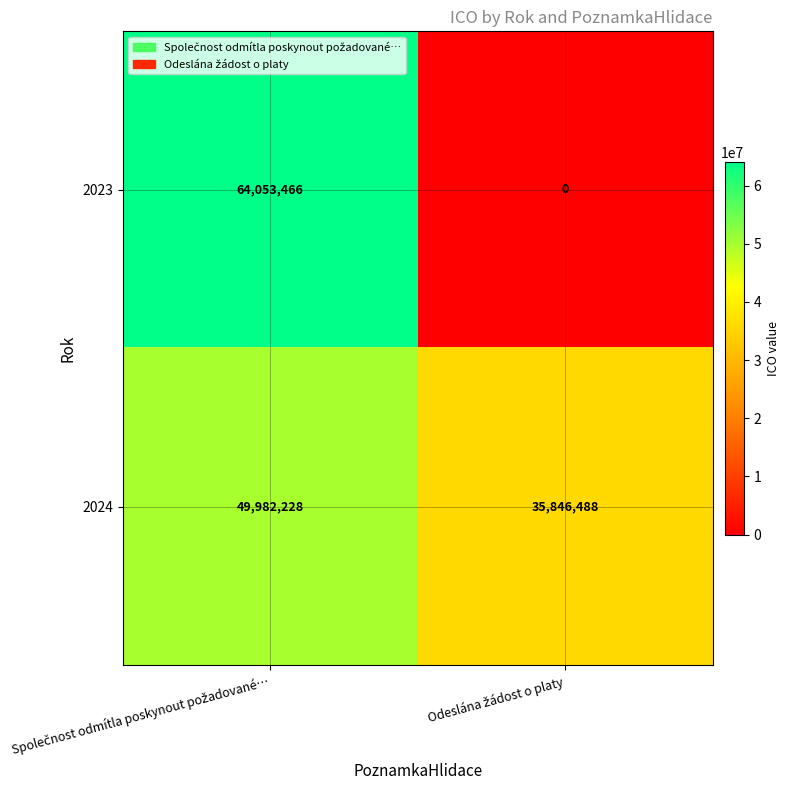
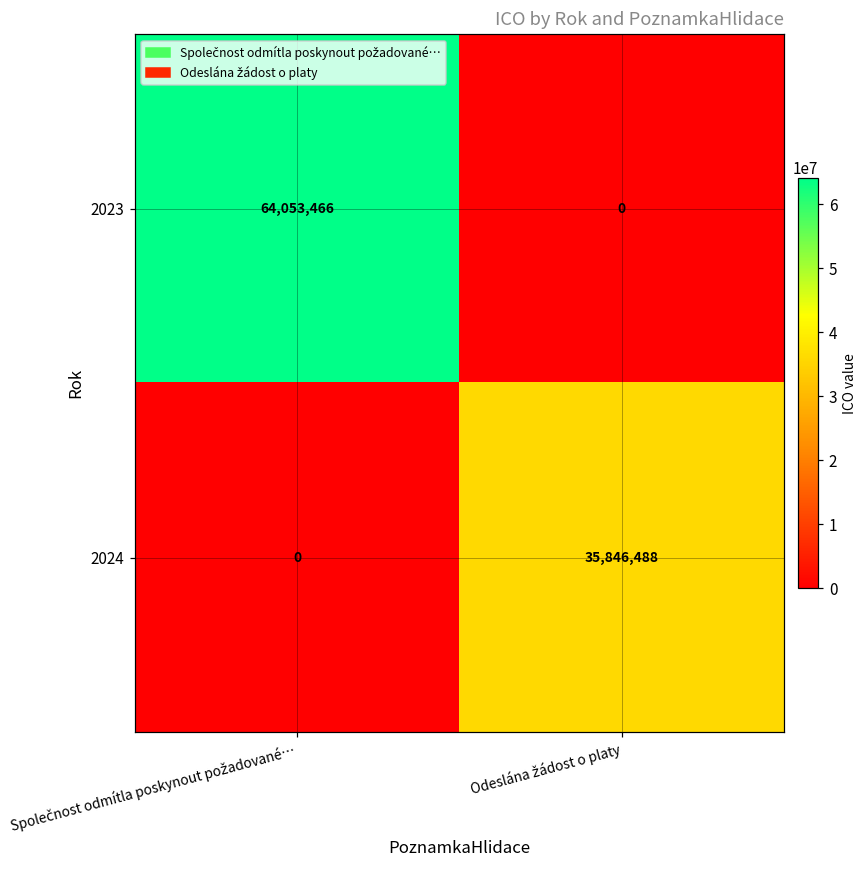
2024, Společnost odmítla poskynout požadované…: 49,982,228 -> 0
